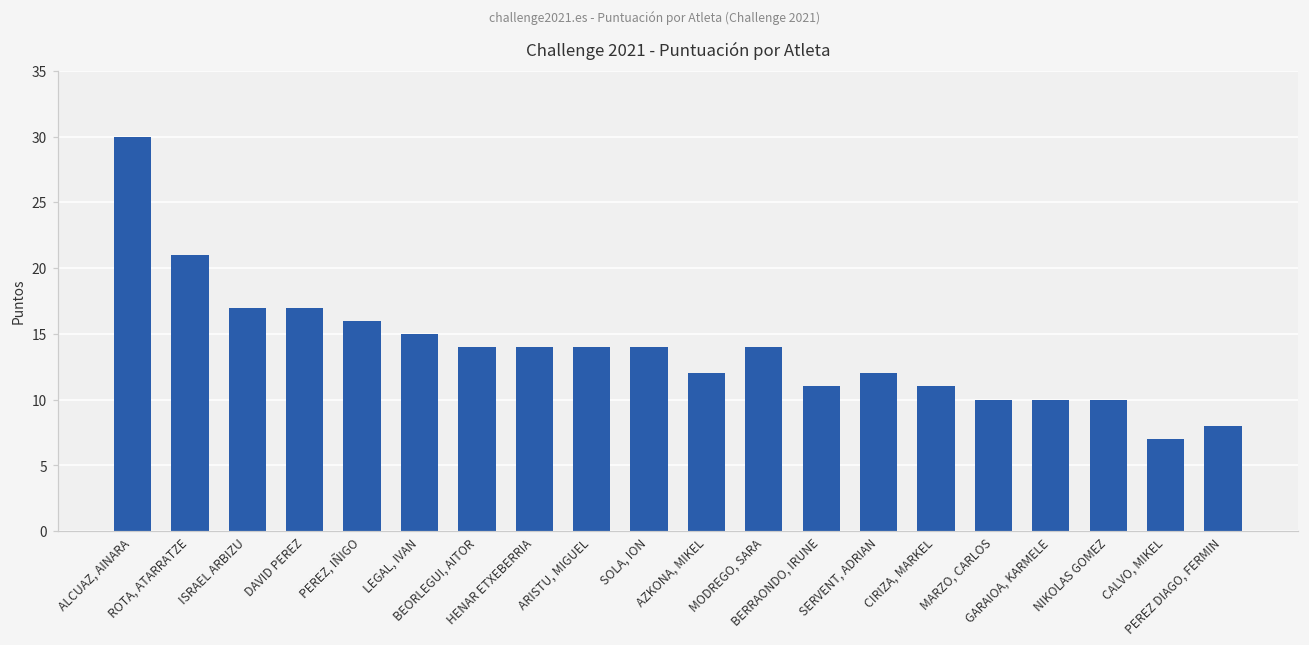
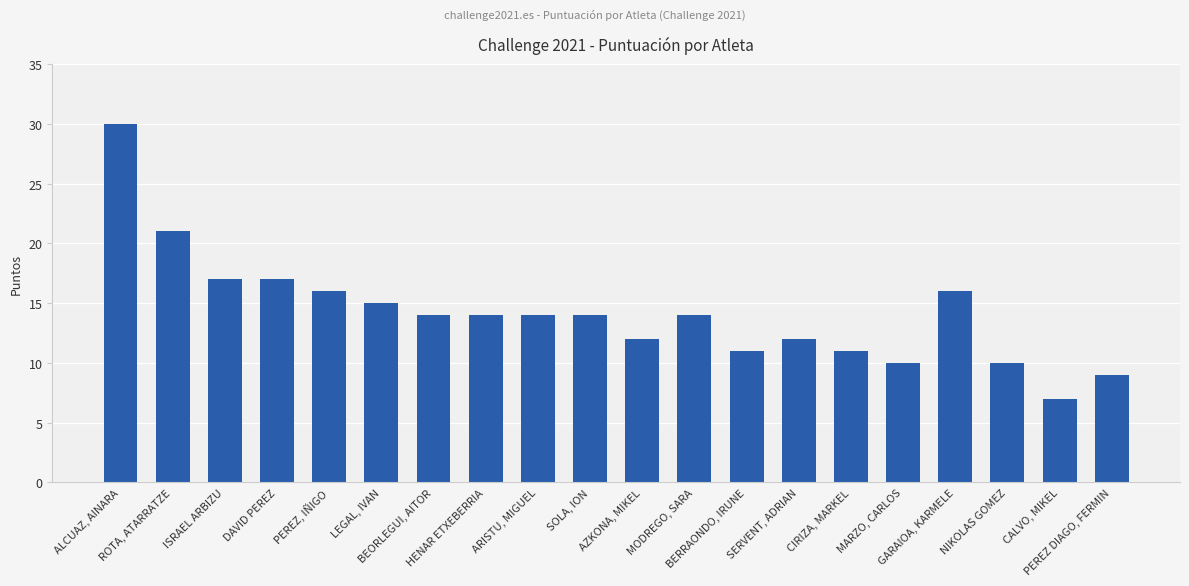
GARAIOA, KARMELE: 10 -> 16
PEREZ DIAGO, FERMIN: 8 -> 9
